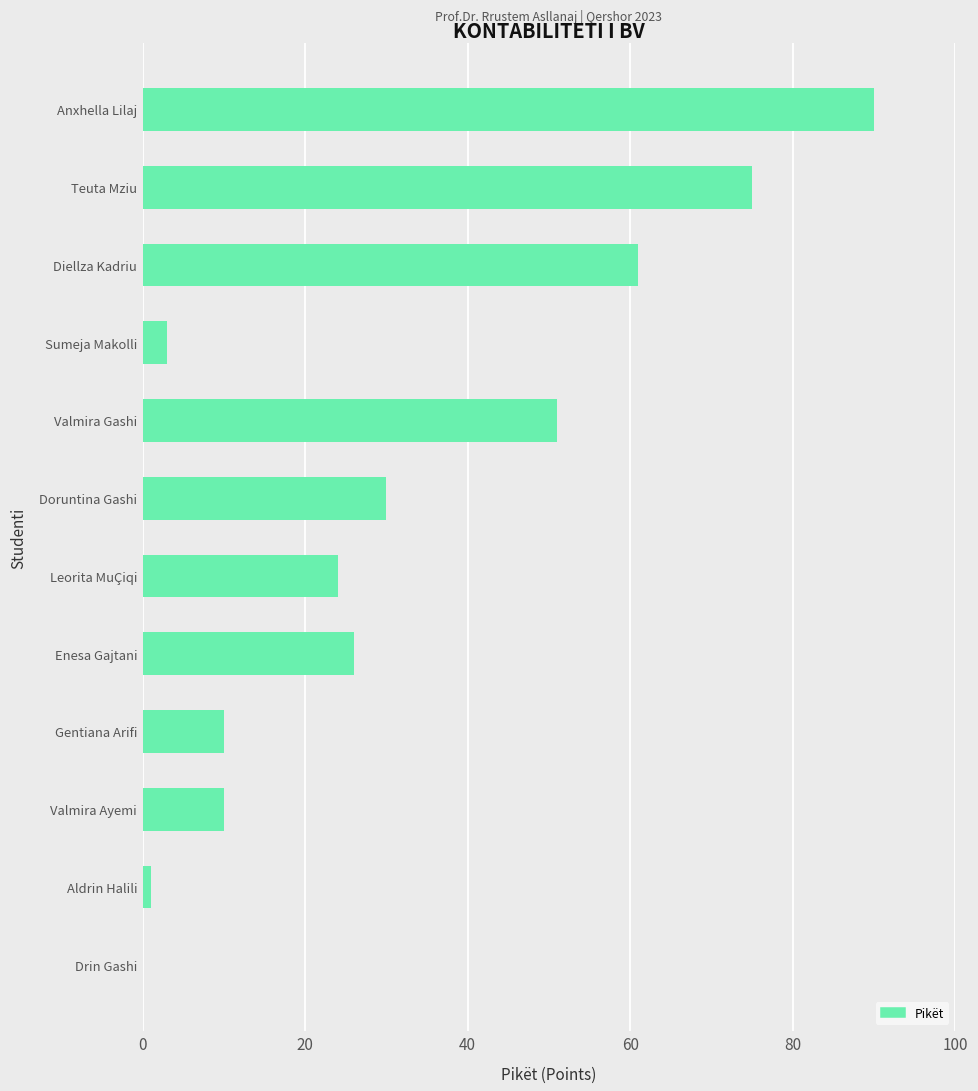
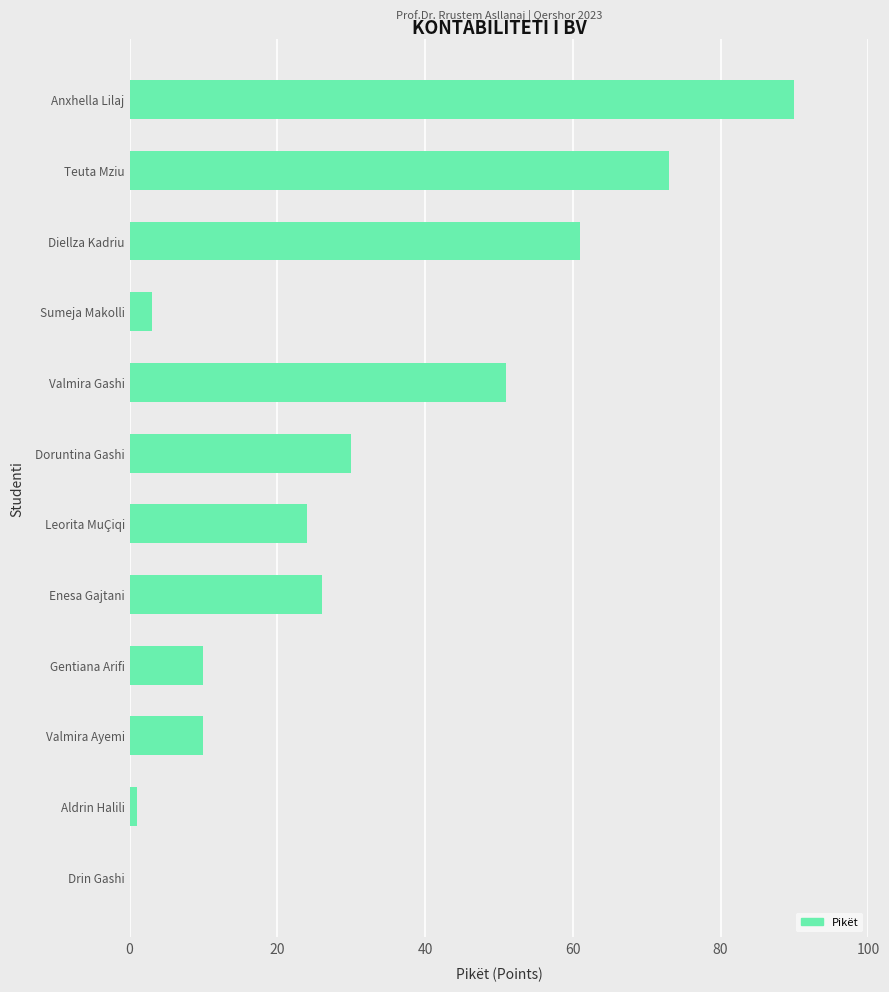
Teuta Mziu: 75 -> 73
